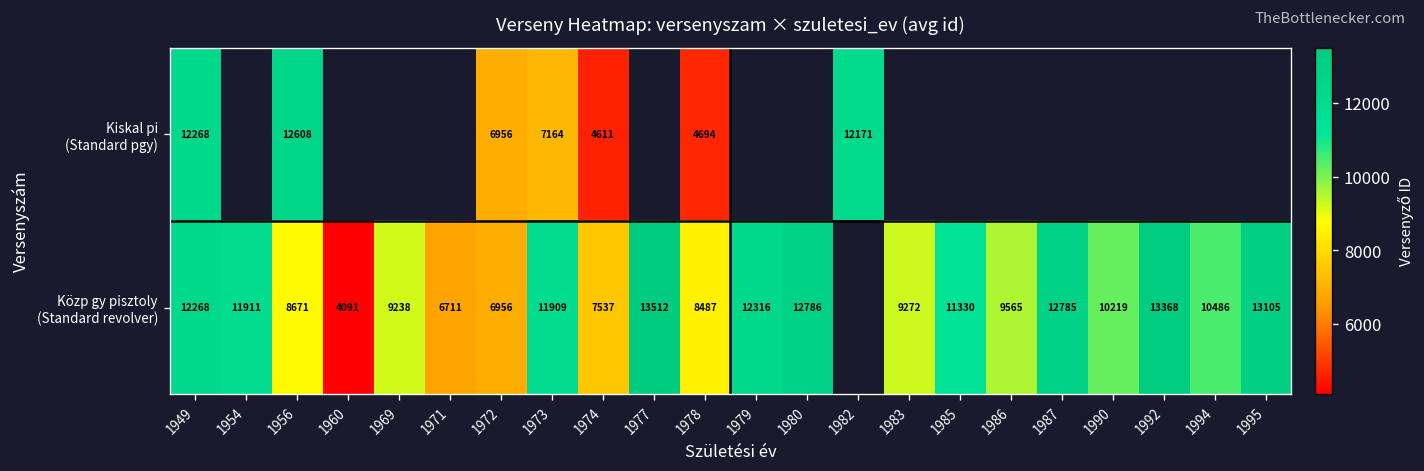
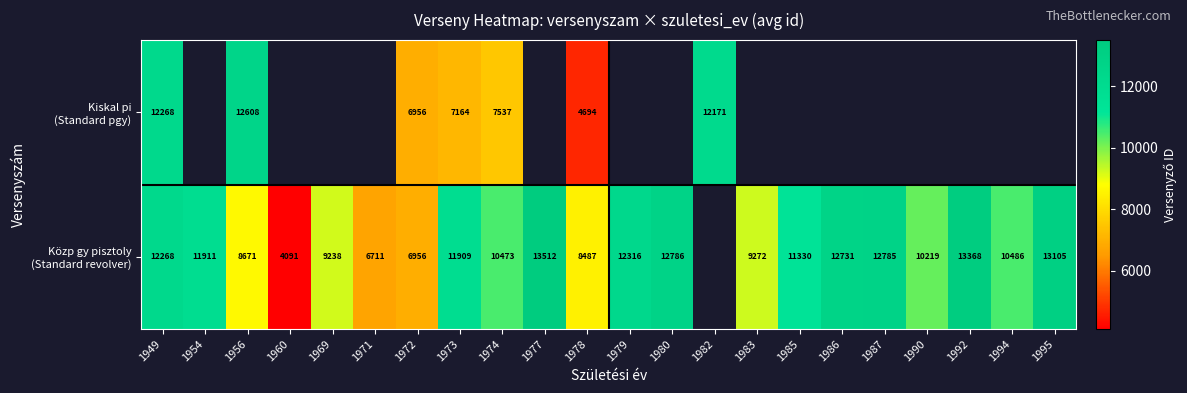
Kiskal pi (Standard pgy), 1974: 4611 -> 7537
Közp gy pisztoly (Standard revolver), 1974: 7537 -> 10473
Közp gy pisztoly (Standard revolver), 1986: 9565 -> 12731
